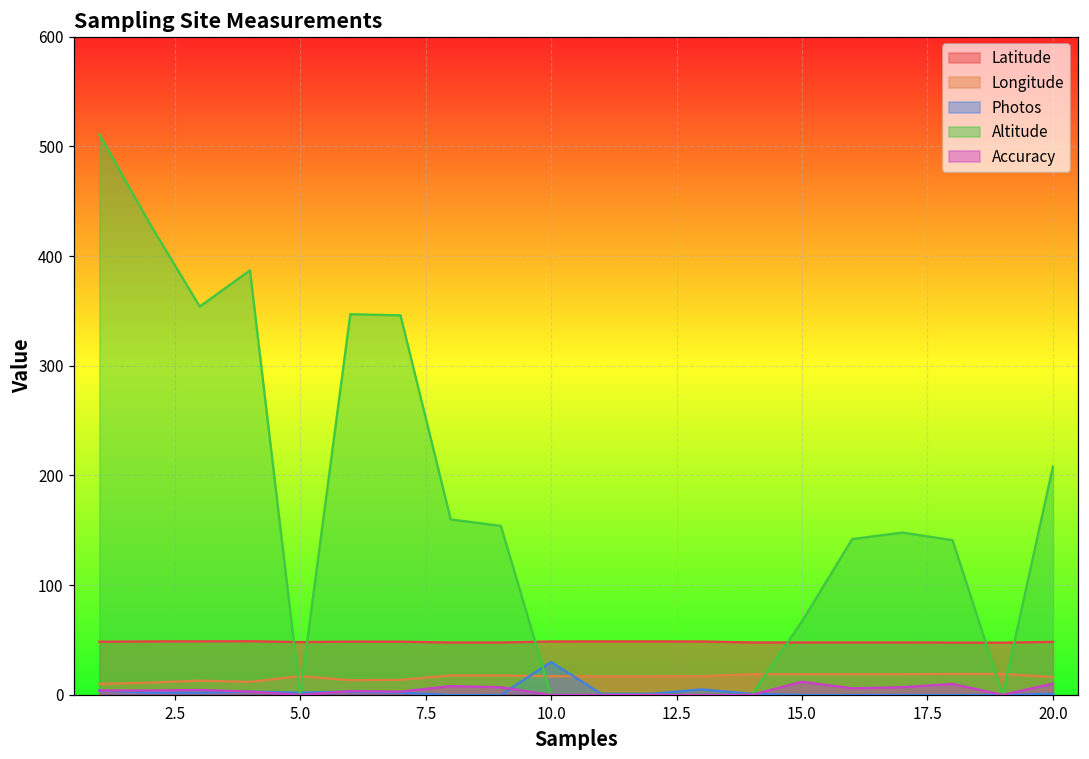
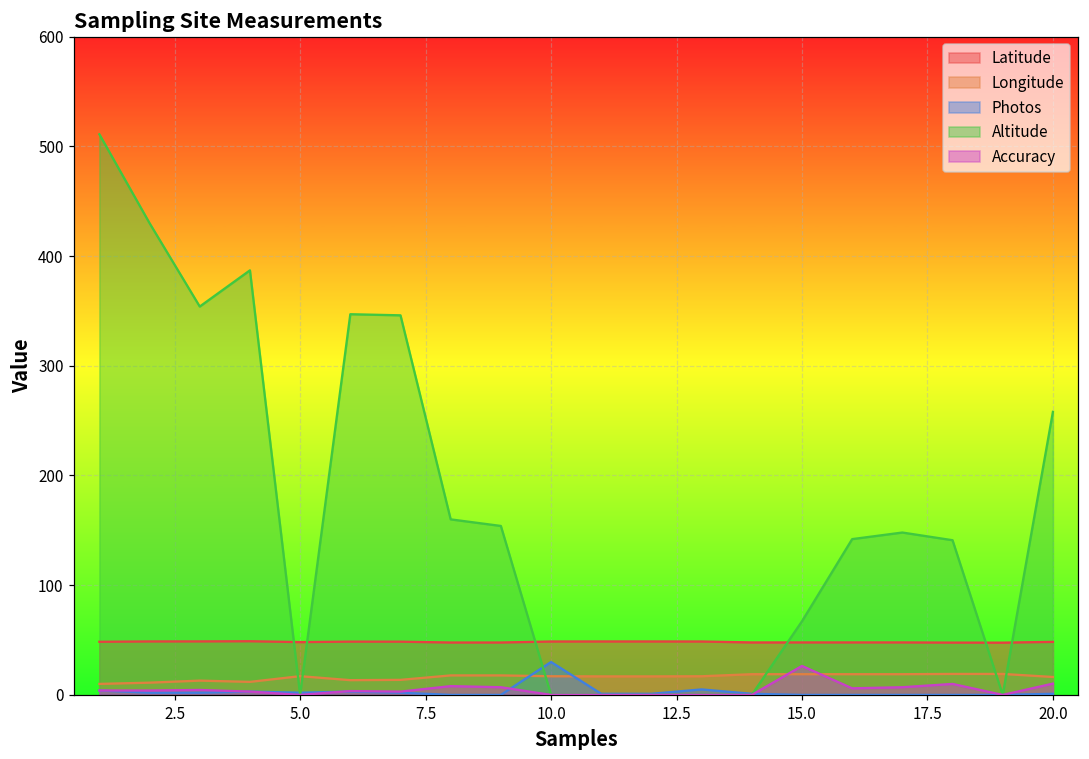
Accuracy, 15.0: 10 -> 30
Altitude, 20.0: 210 -> 260
